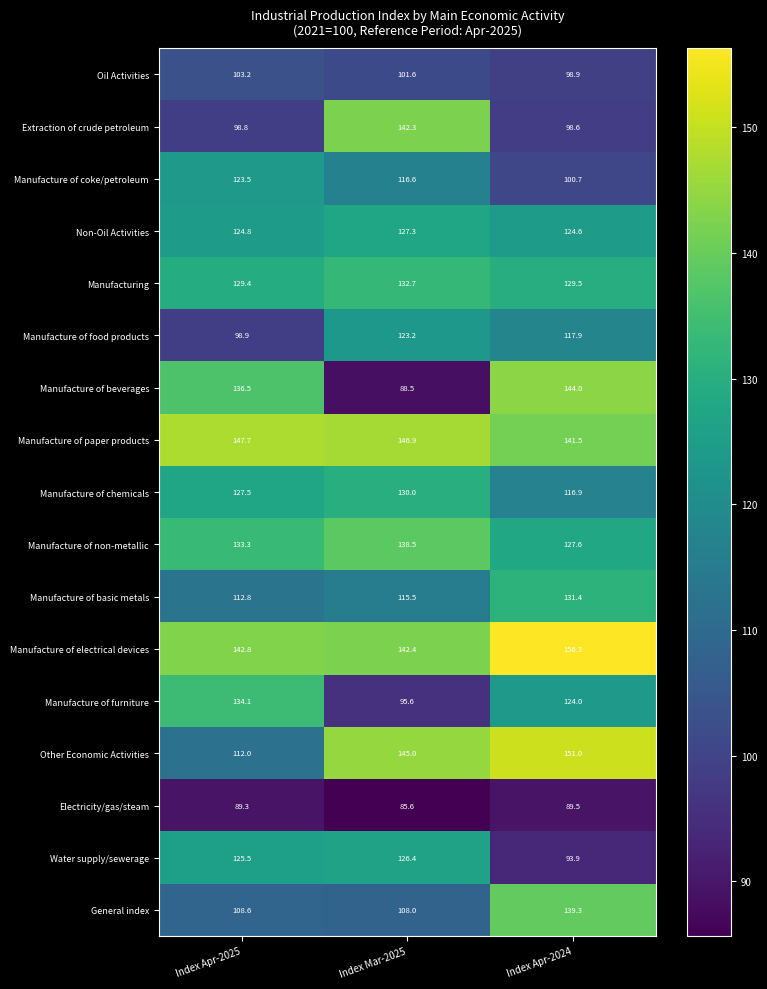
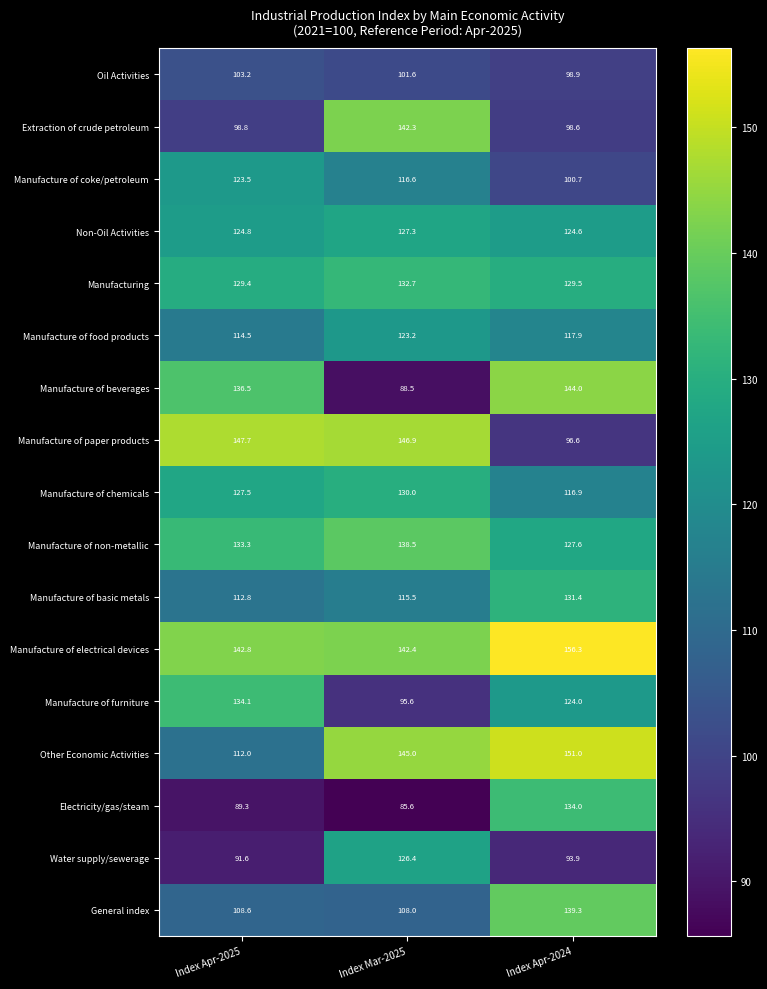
Manufacture of food products, Index Apr-2025: 98.9 -> 114.5
Manufacture of paper products, Index Apr-2024: 141.5 -> 96.6
Electricity/gas/steam, Index Apr-2024: 89.5 -> 134.0
Water supply/sewerage, Index Apr-2025: 125.5 -> 91.6
